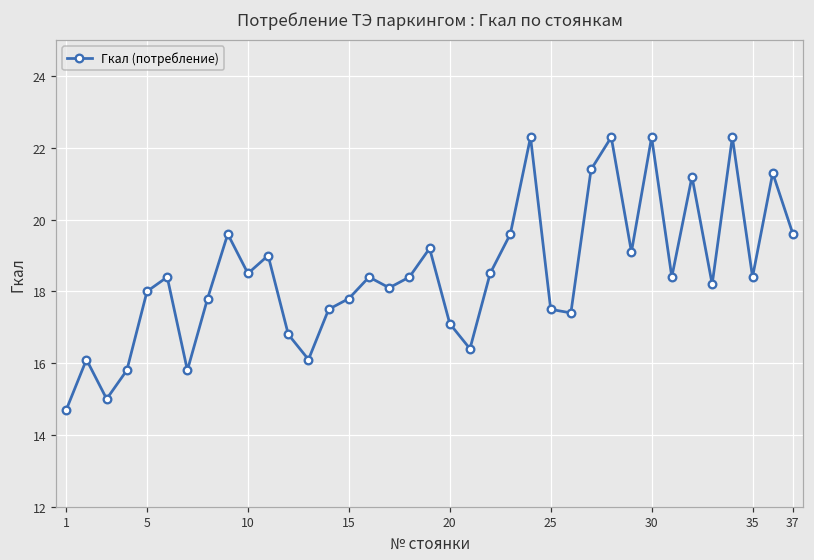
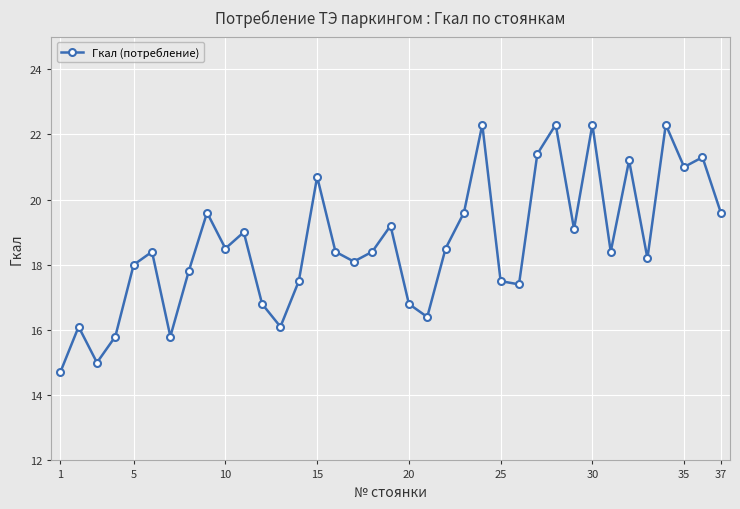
15: 17.8 -> 20.7
20: 17.1 -> 16.8
35: 18.4 -> 21.0
